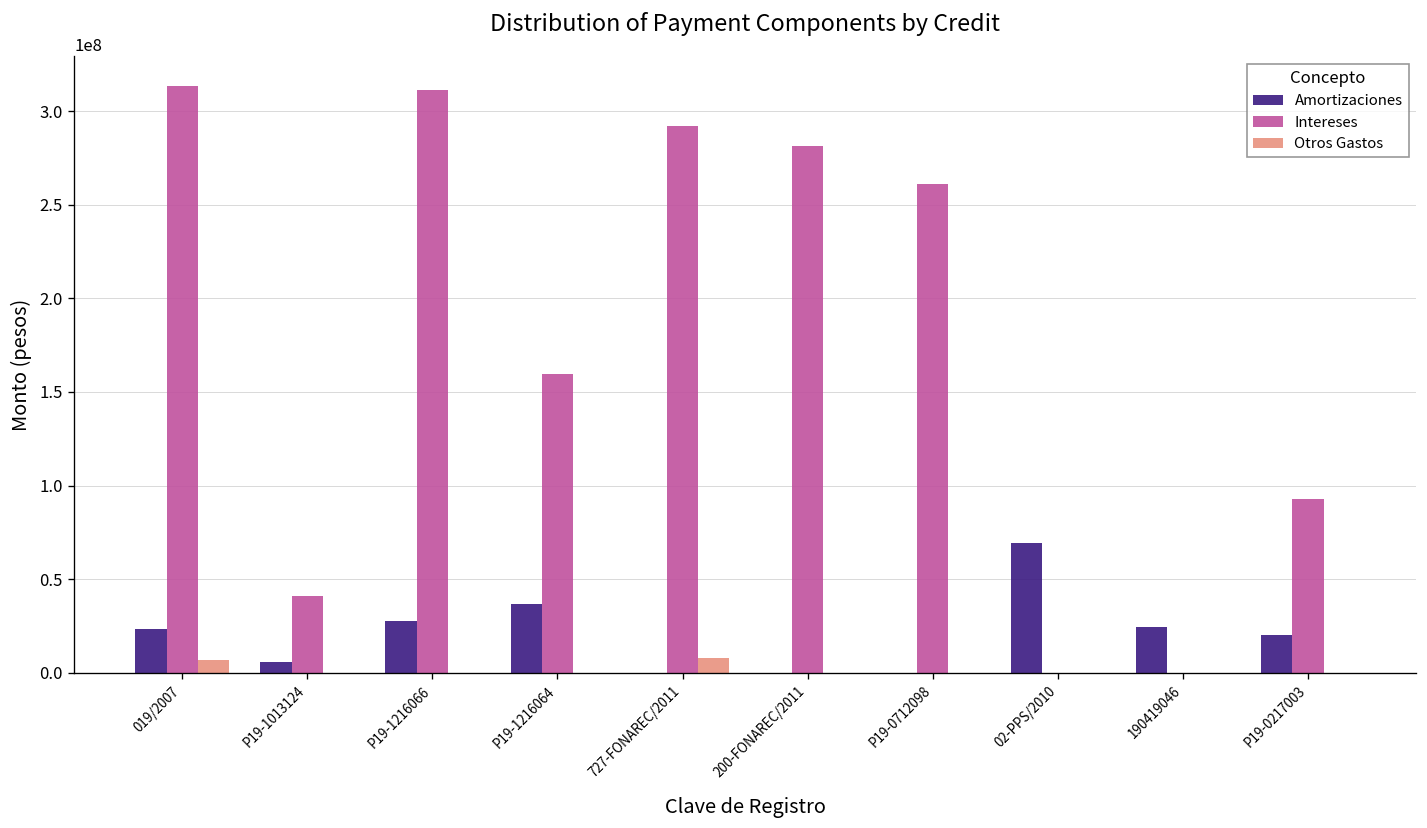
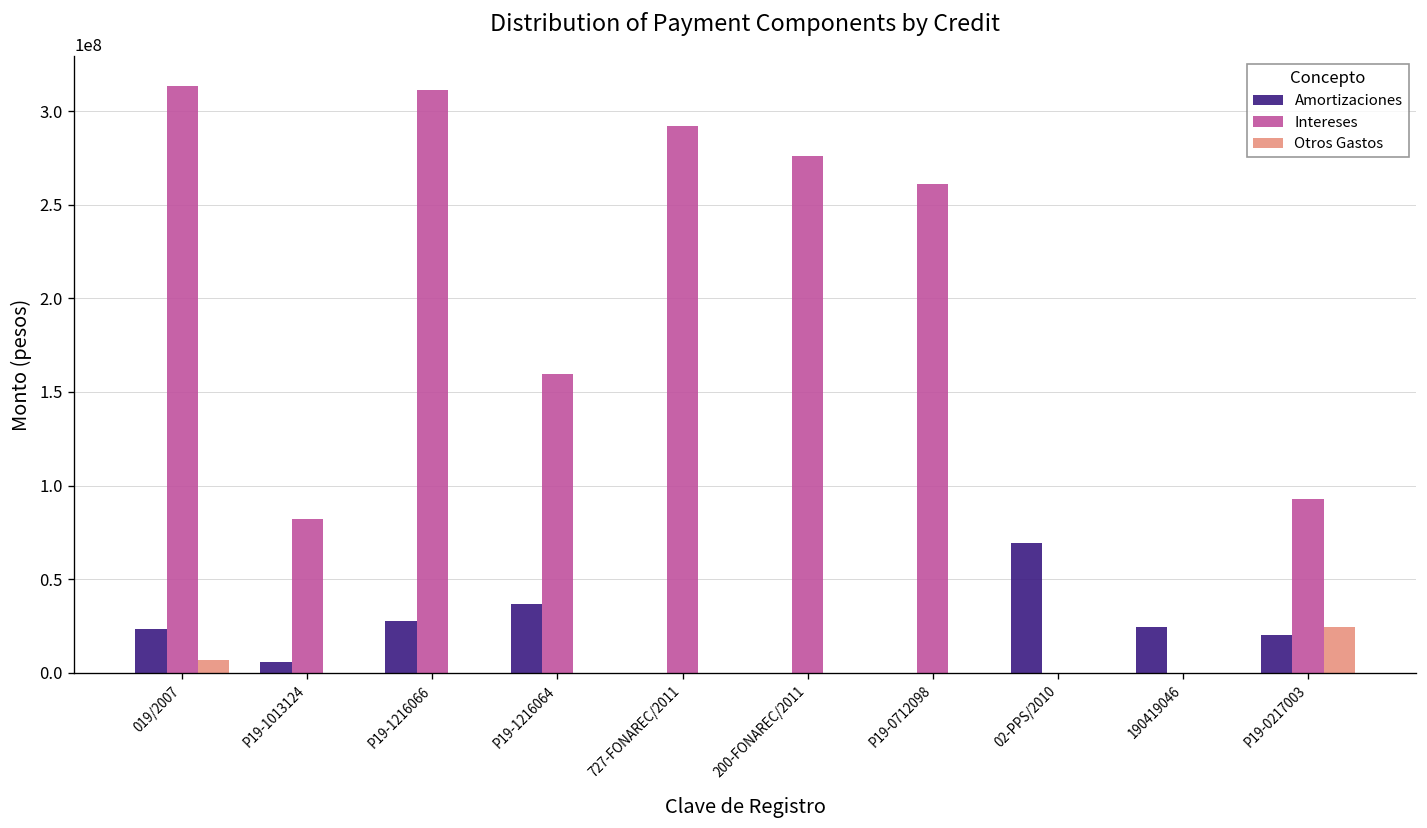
Intereses, P19-1013124: 41000000 -> 82000000
Otros Gastos, 727-FONAREC/2011: 8000000 -> 0
Intereses, 200-FONAREC/2011: 281000000 -> 276000000
Otros Gastos, P19-0217003: 0 -> 24000000
